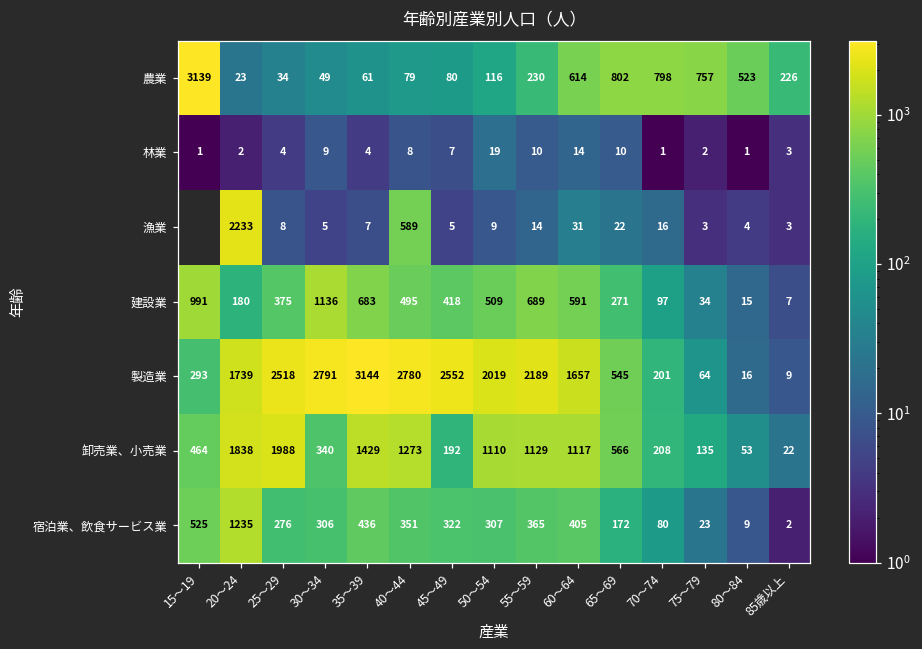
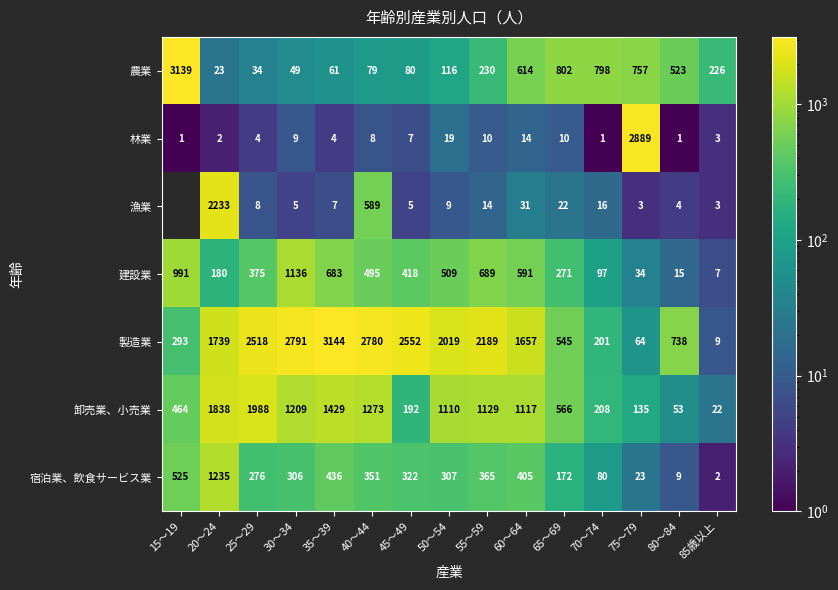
林業, 75～79: 2 -> 2889
製造業, 80～84: 16 -> 738
卸売業、小売業, 30～34: 340 -> 1209
